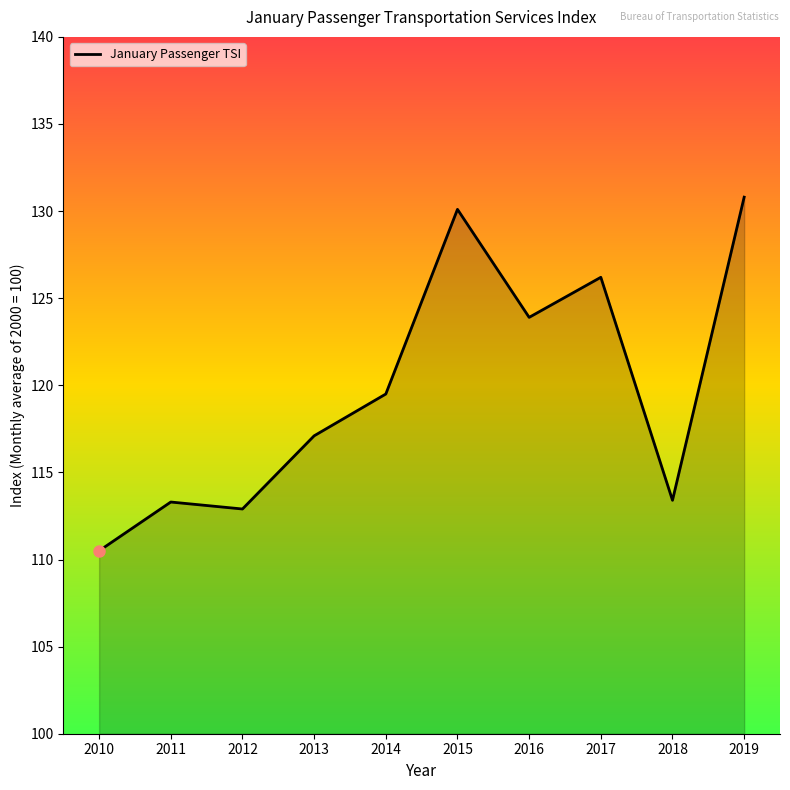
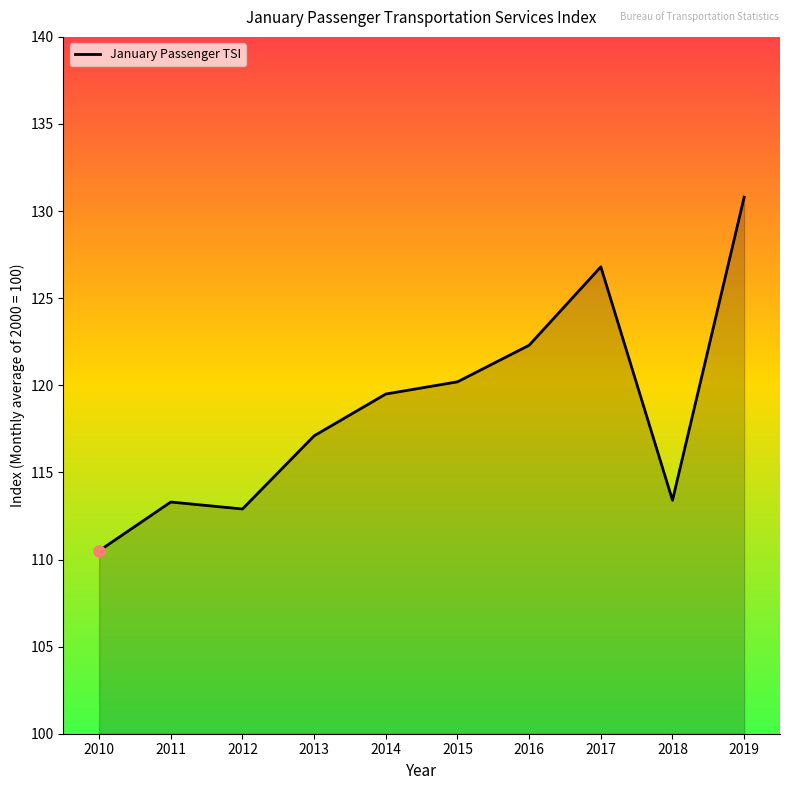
January Passenger TSI, 2015: 130.1 -> 120.2
January Passenger TSI, 2016: 123.9 -> 122.3
January Passenger TSI, 2017: 126.2 -> 126.8
